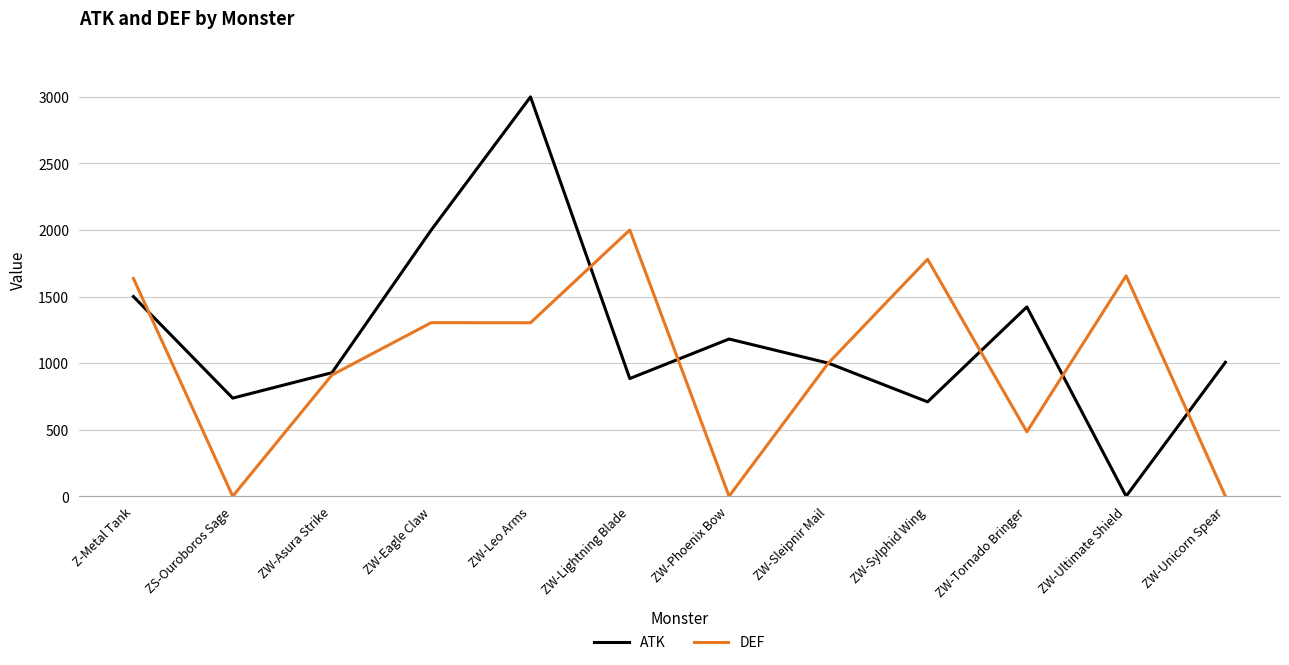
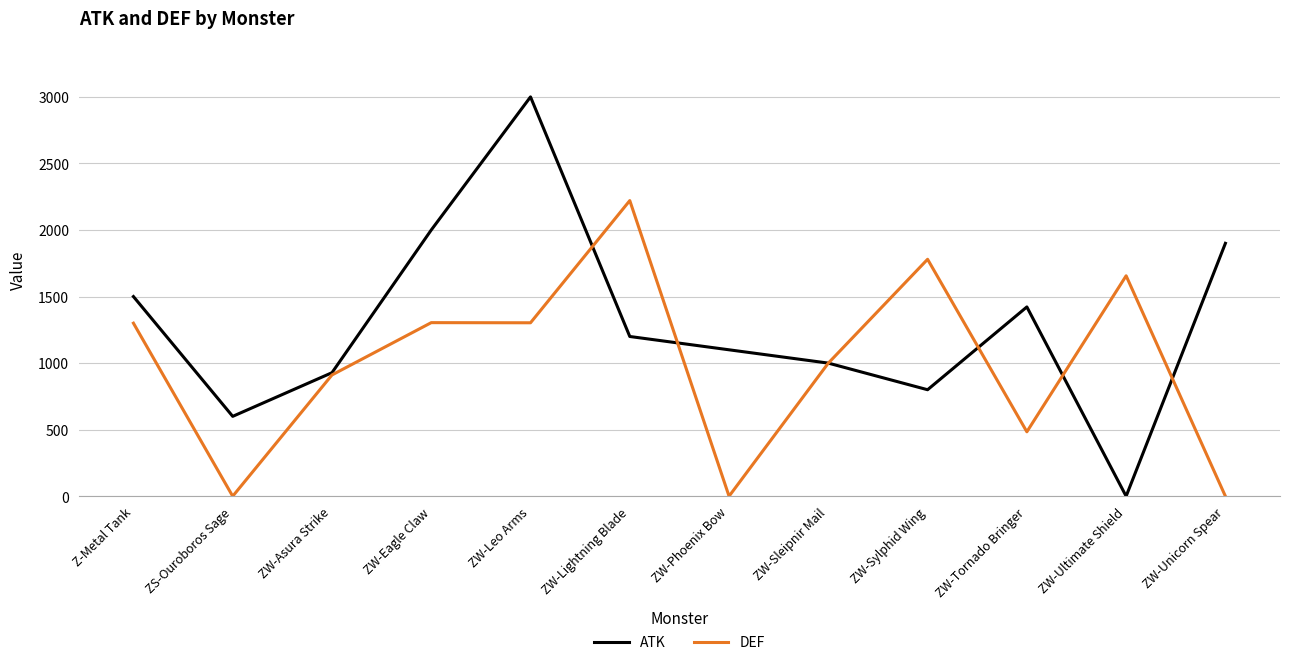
DEF, Z-Metal Tank: 1640 -> 1300
ATK, ZS-Ouroboros Sage: 740 -> 600
ATK, ZW-Lightning Blade: 880 -> 1200
DEF, ZW-Lightning Blade: 2000 -> 2220
ATK, ZW-Phoenix Bow: 1180 -> 1100
ATK, ZW-Sylphid Wing: 710 -> 800
ATK, ZW-Unicorn Spear: 1010 -> 1900
